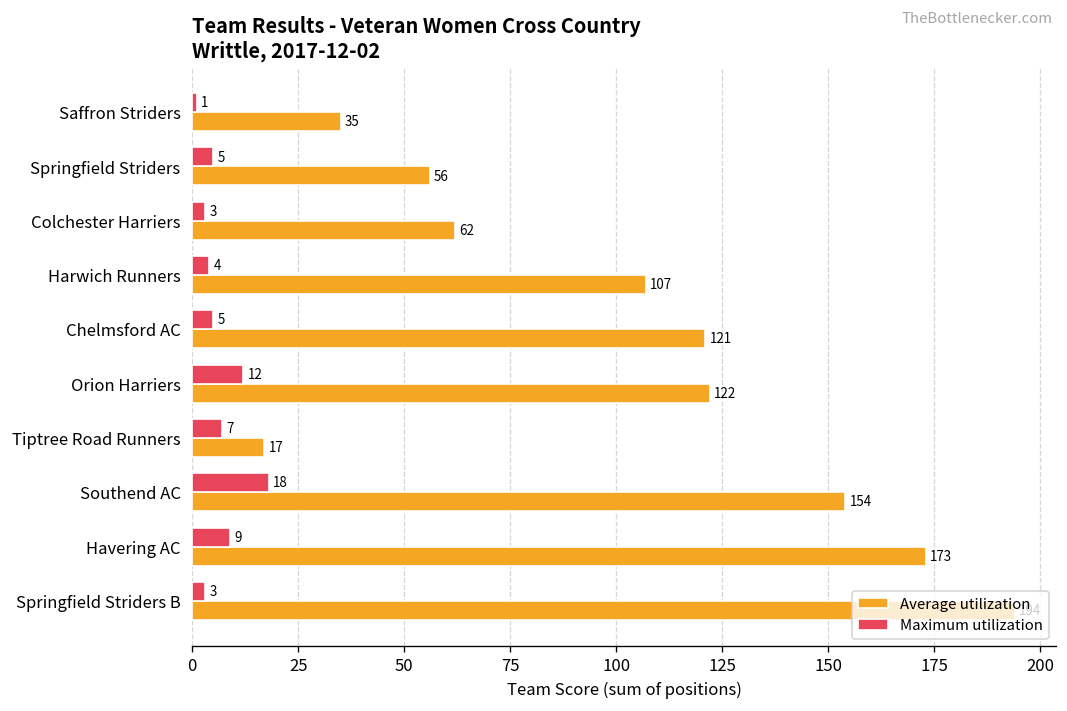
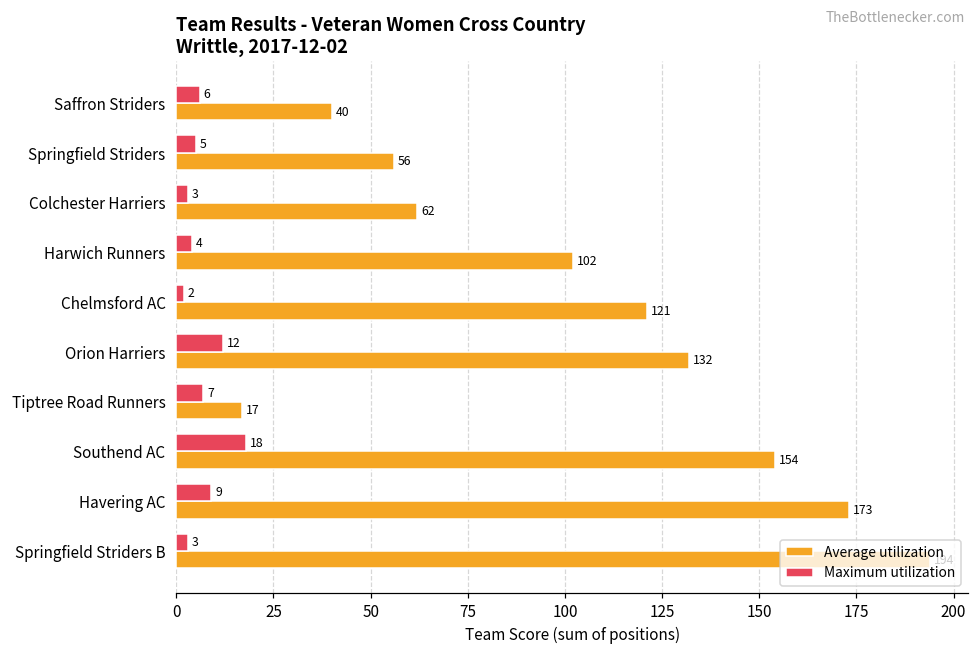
Maximum utilization, Saffron Striders: 1 -> 6
Average utilization, Saffron Striders: 35 -> 40
Average utilization, Harwich Runners: 107 -> 102
Maximum utilization, Chelmsford AC: 5 -> 2
Average utilization, Orion Harriers: 122 -> 132
